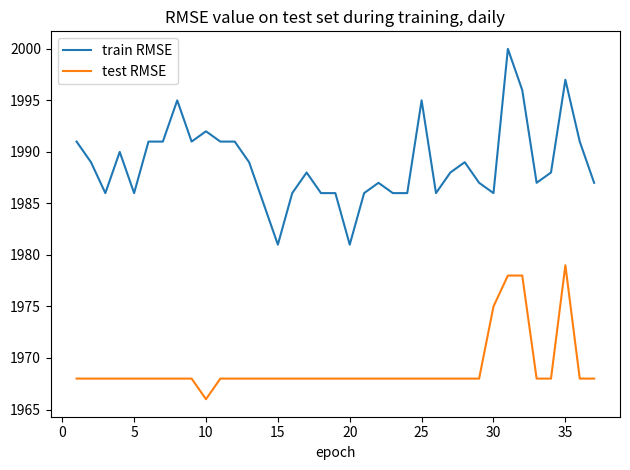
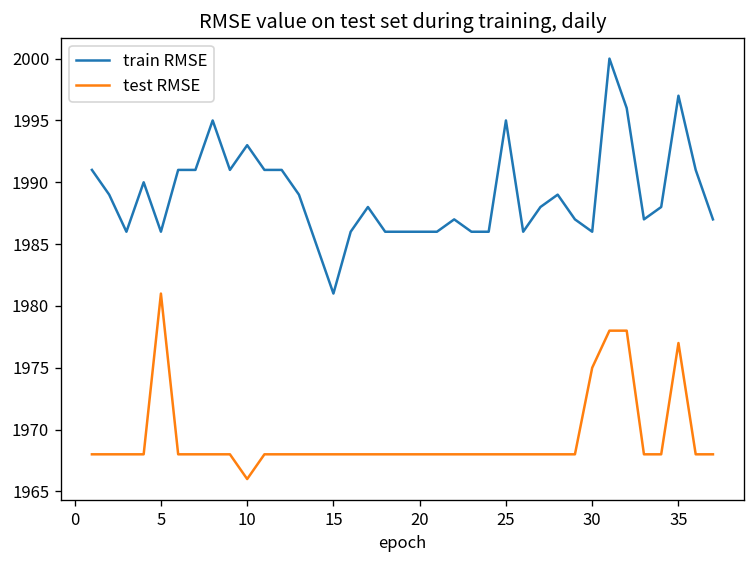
test RMSE, 5: 1968 -> 1981
train RMSE, 10: 1992 -> 1993
train RMSE, 20: 1981 -> 1986
test RMSE, 35: 1979 -> 1977
